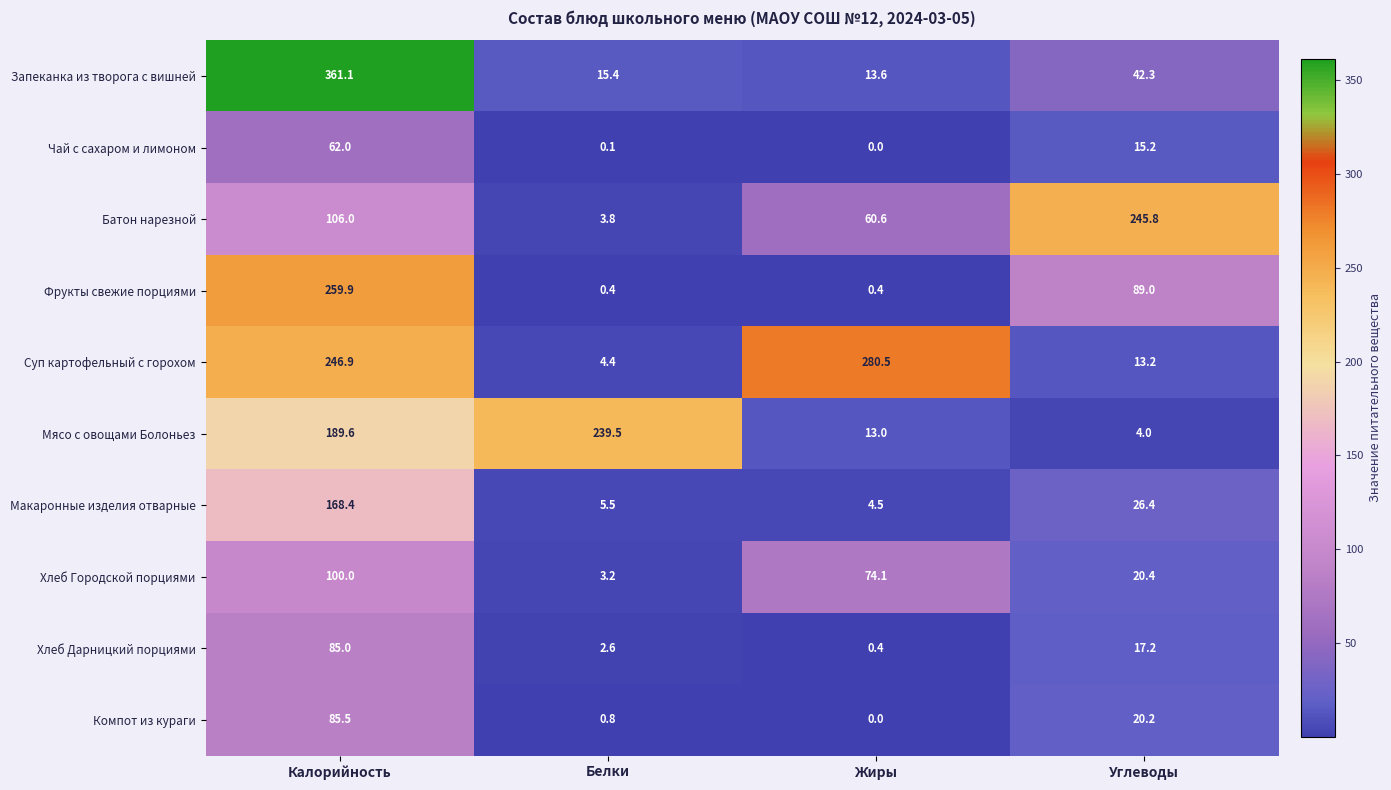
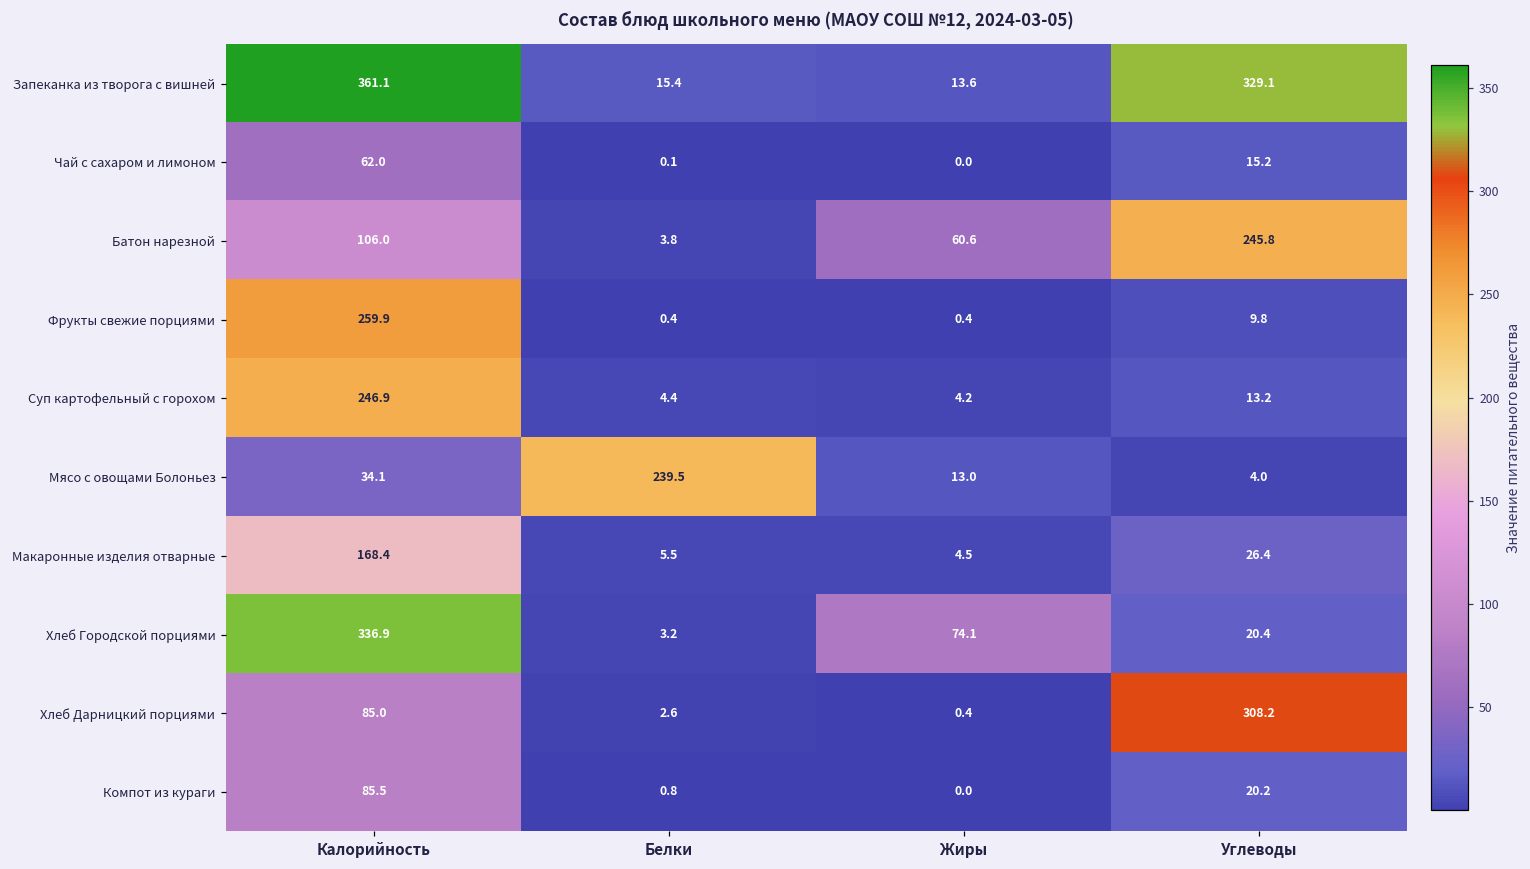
Запеканка из творога с вишней, Углеводы: 42.3 -> 329.1
Фрукты свежие порциями, Углеводы: 89.0 -> 9.8
Суп картофельный с горохом, Жиры: 280.5 -> 4.2
Мясо с овощами Болоньез, Калорийность: 189.6 -> 34.1
Хлеб Городской порциями, Калорийность: 100.0 -> 336.9
Хлеб Дарницкий порциями, Углеводы: 17.2 -> 308.2
